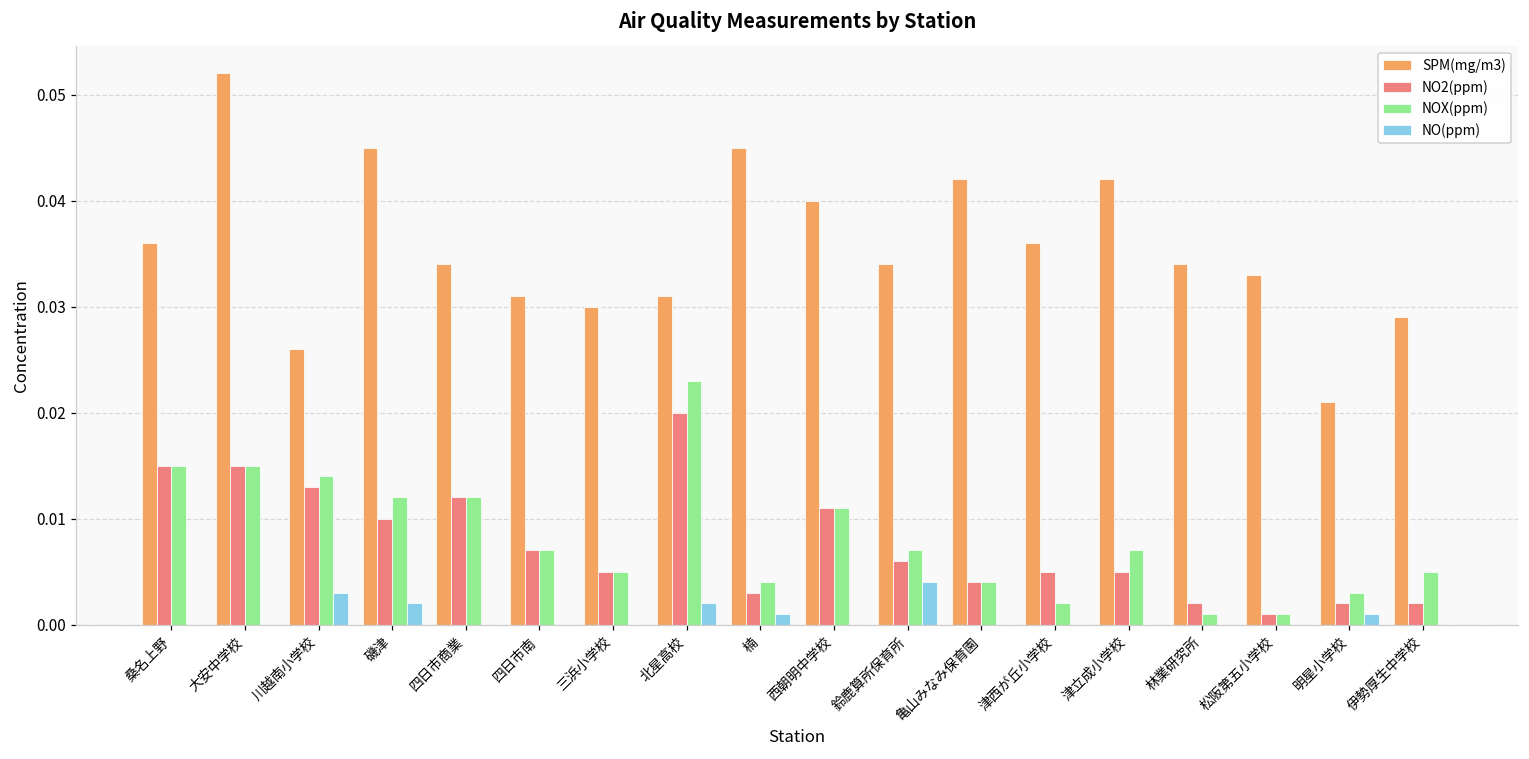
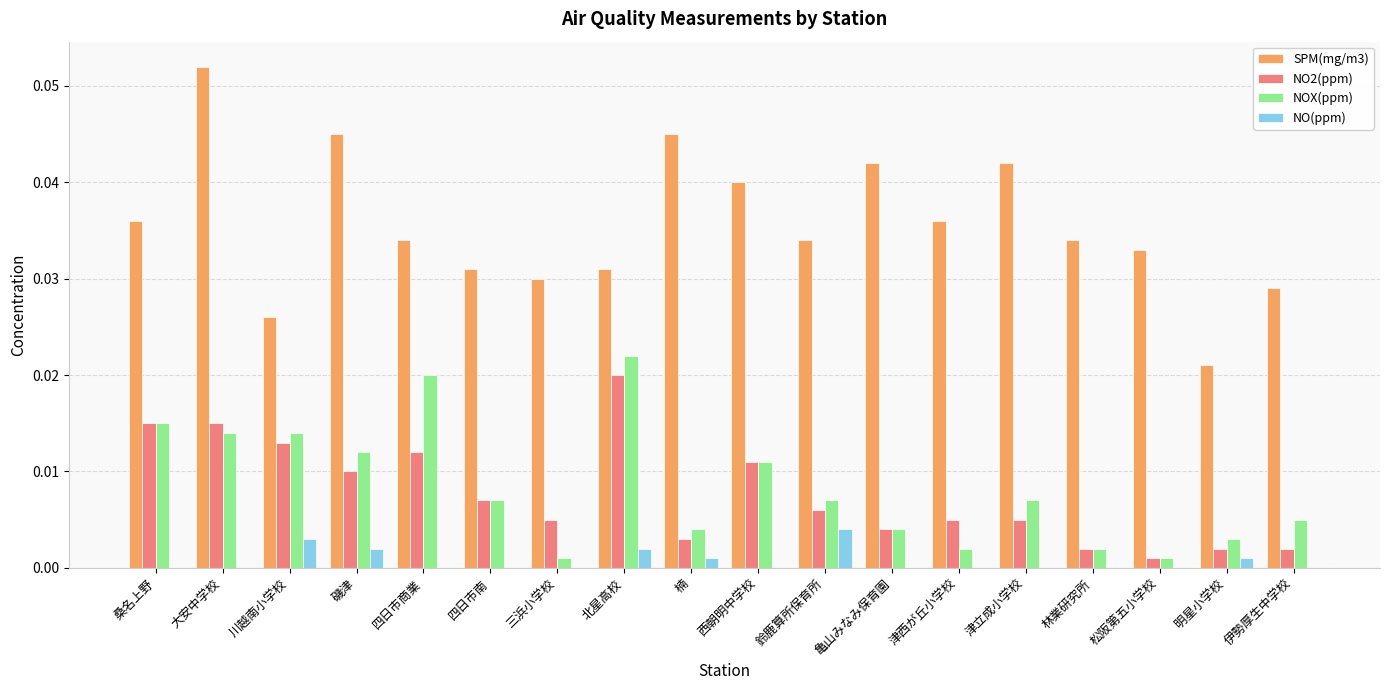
NOX(ppm), 大安中学校: 0.015 -> 0.014
NOX(ppm), 四日市商業: 0.012 -> 0.020
NOX(ppm), 三浜小学校: 0.005 -> 0.001
NOX(ppm), 北星高校: 0.023 -> 0.022
NOX(ppm), 林業研究所: 0.001 -> 0.002
